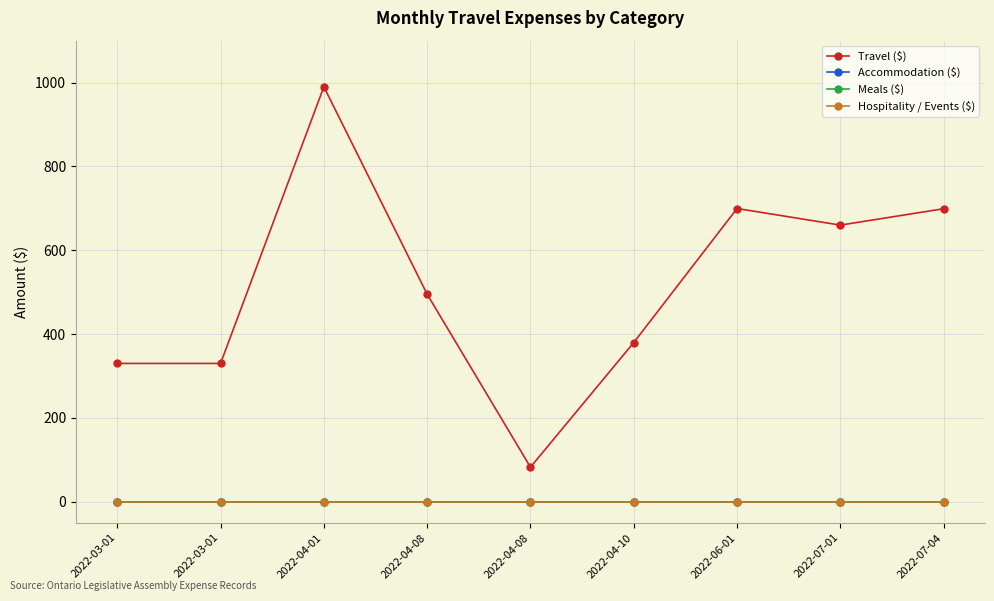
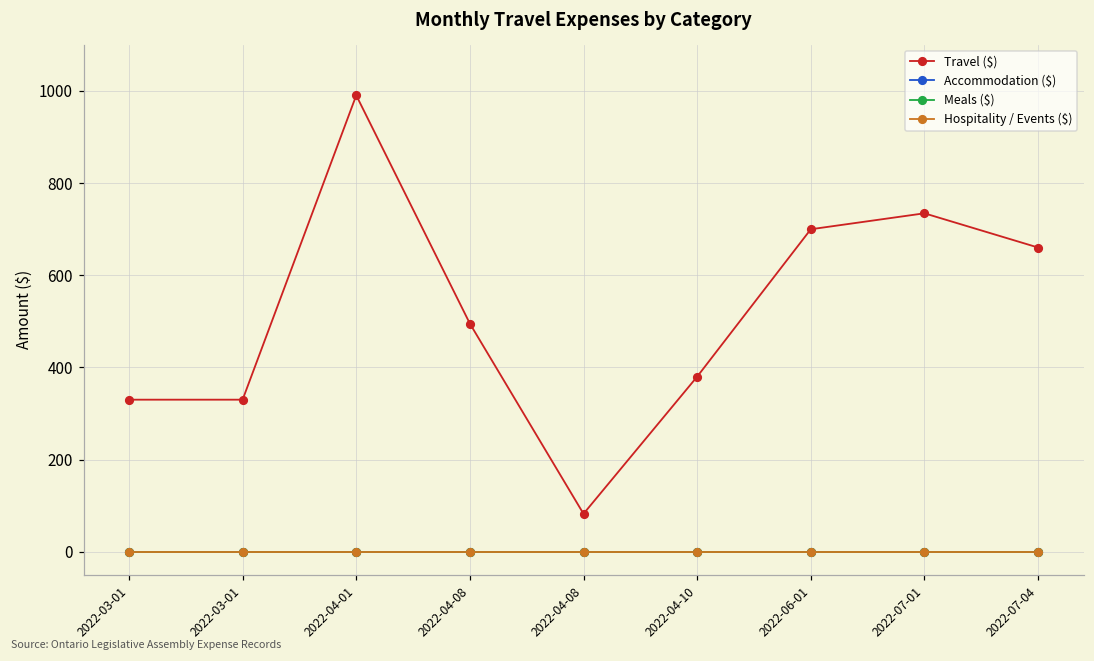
Travel ($), 2022-07-01: 660 -> 730
Travel ($), 2022-07-04: 700 -> 660
